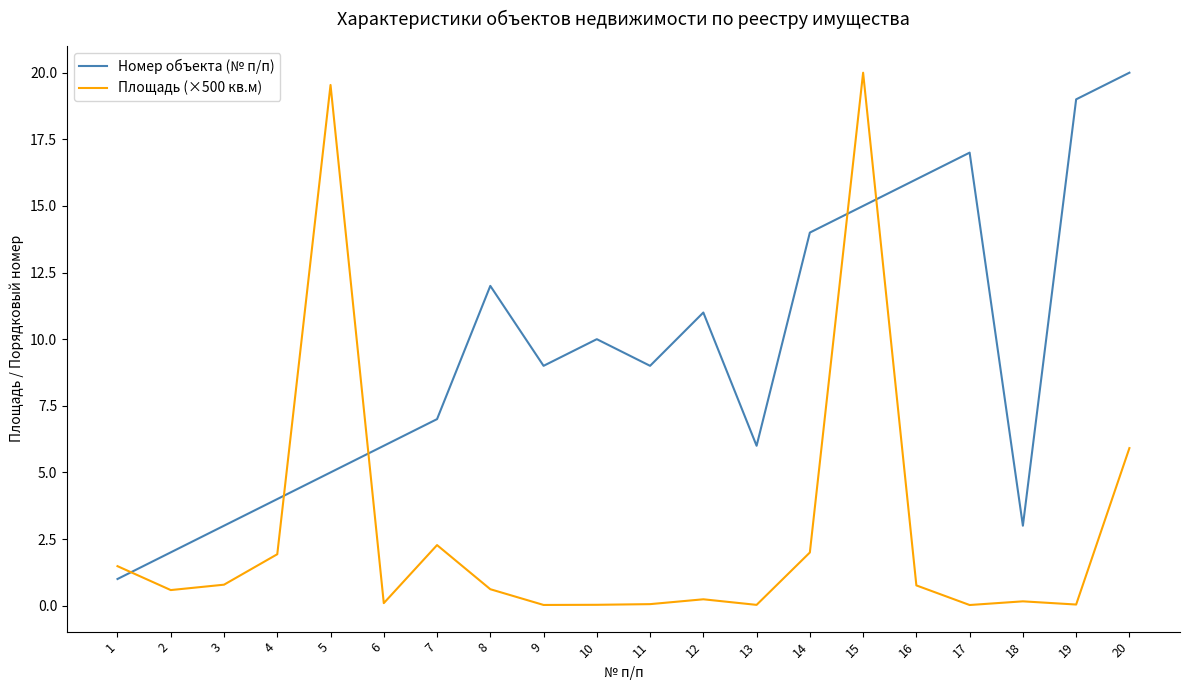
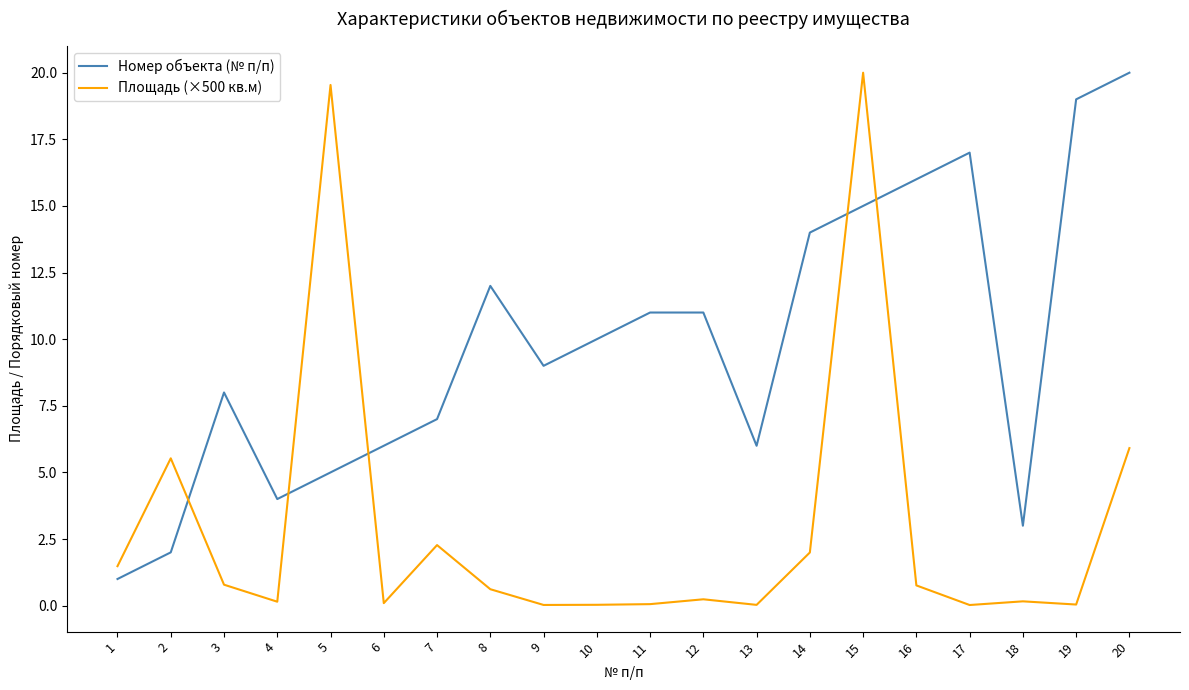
Площадь (×500 кв.м), 2: 0.6 -> 5.5
Номер объекта (№ п/п), 3: 3 -> 8
Площадь (×500 кв.м), 4: 1.9 -> 0.1
Номер объекта (№ п/п), 11: 9 -> 11
